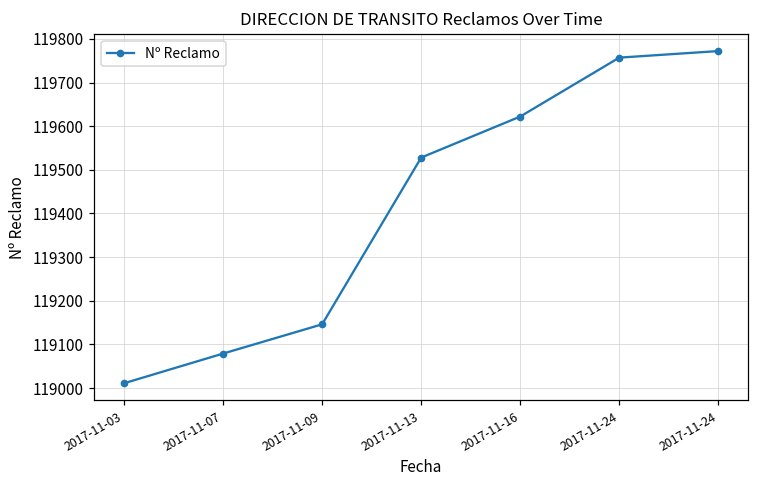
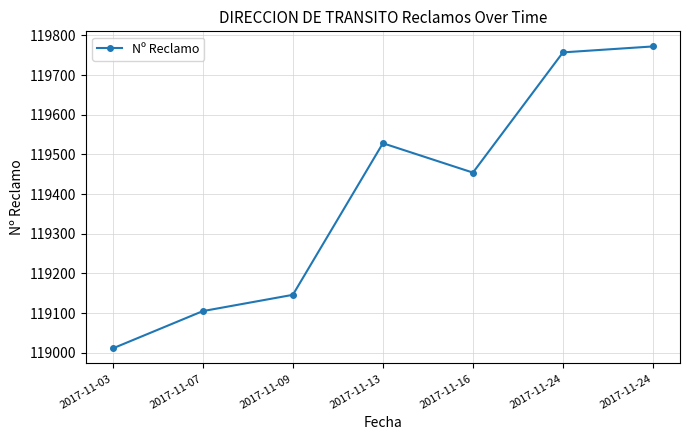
2017-11-07: 119080 -> 119110
2017-11-16: 119620 -> 119450
